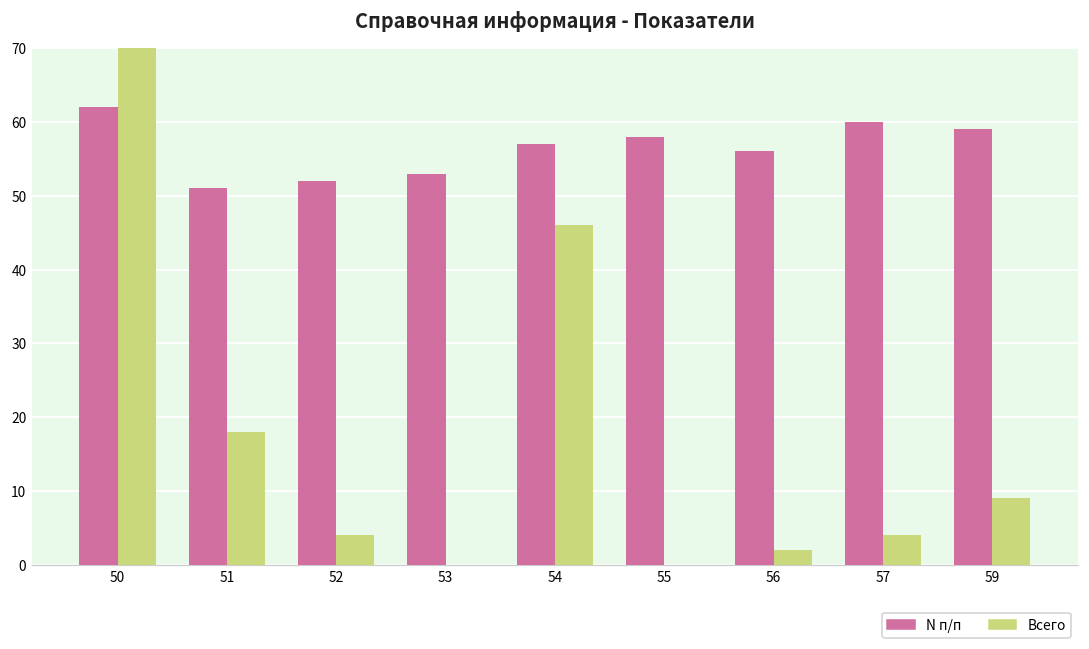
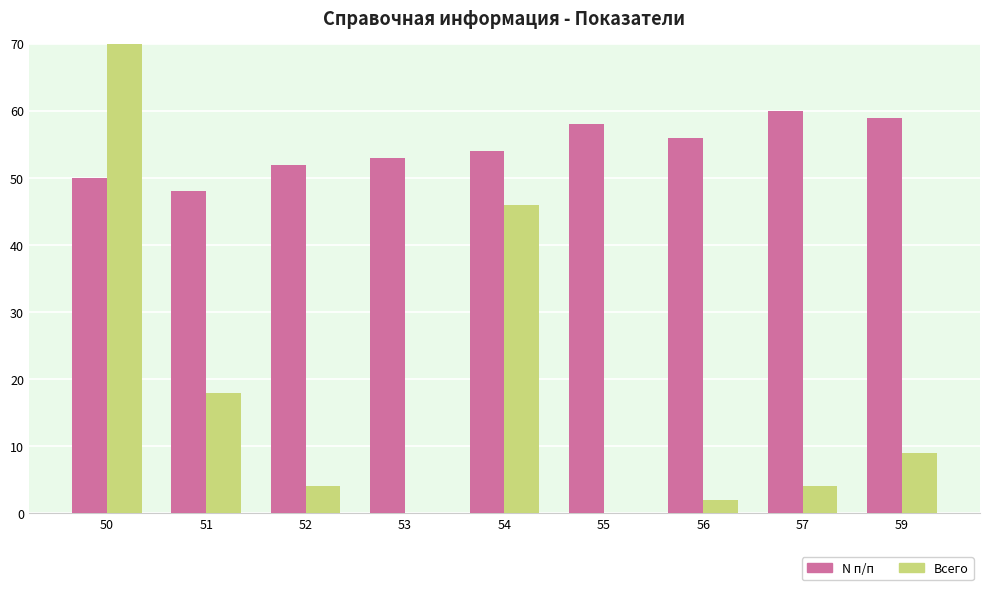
N п/п, 50: 62 -> 50
N п/п, 51: 51 -> 48
N п/п, 54: 57 -> 54
